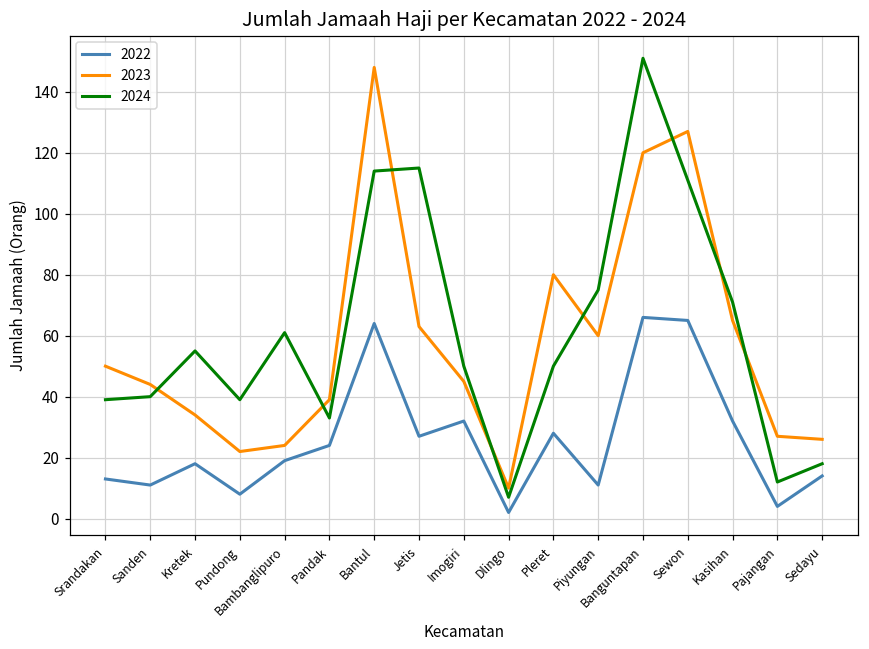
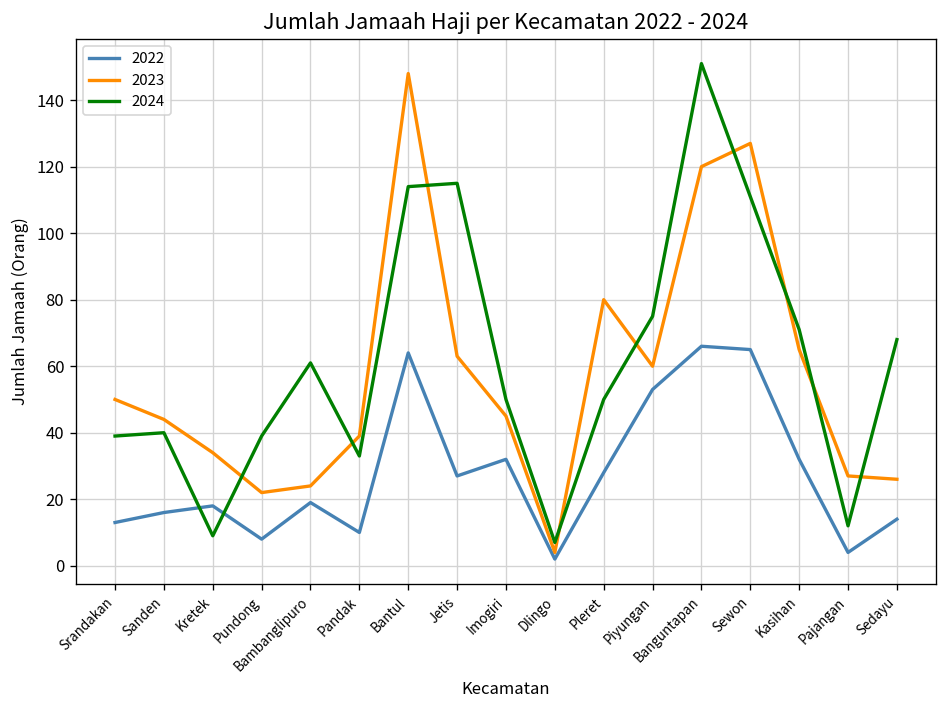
2022, Sanden: 11 -> 16
2024, Kretek: 55 -> 9
2022, Pandak: 24 -> 10
2023, Dlingo: 10 -> 4
2022, Piyungan: 11 -> 53
2024, Sedayu: 18 -> 68
